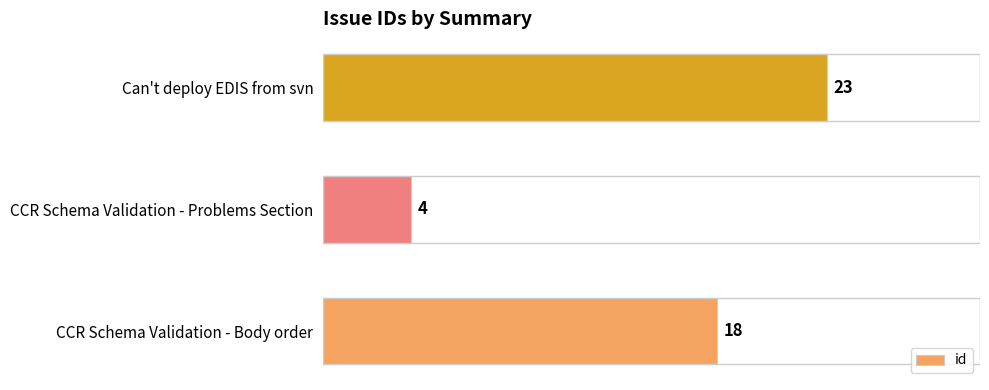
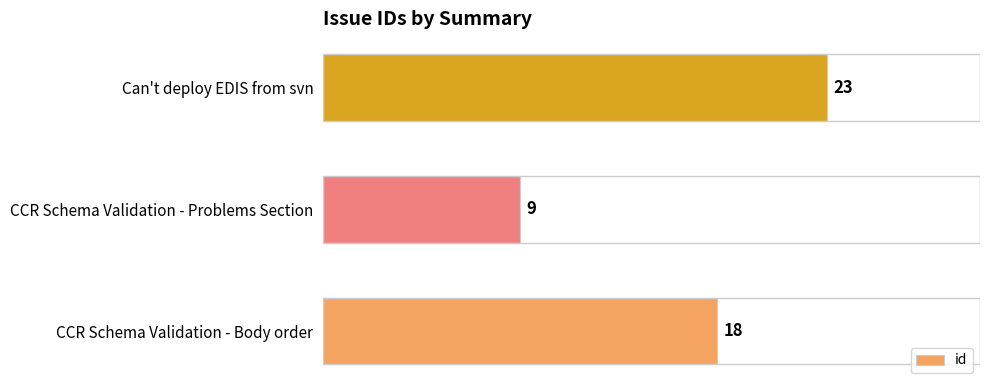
CCR Schema Validation - Problems Section: 4 -> 9
